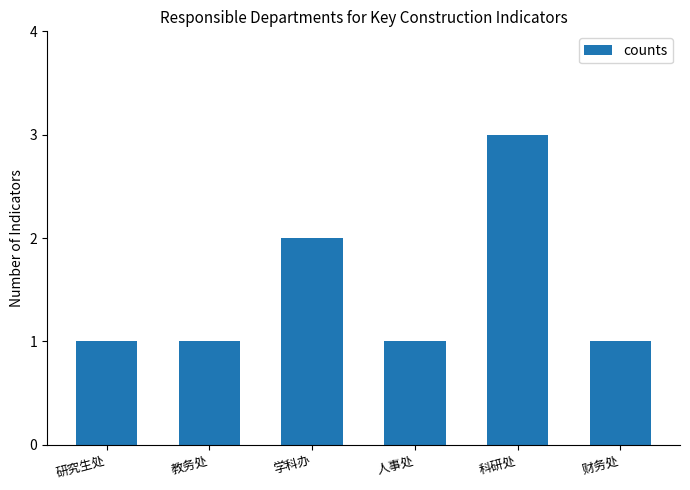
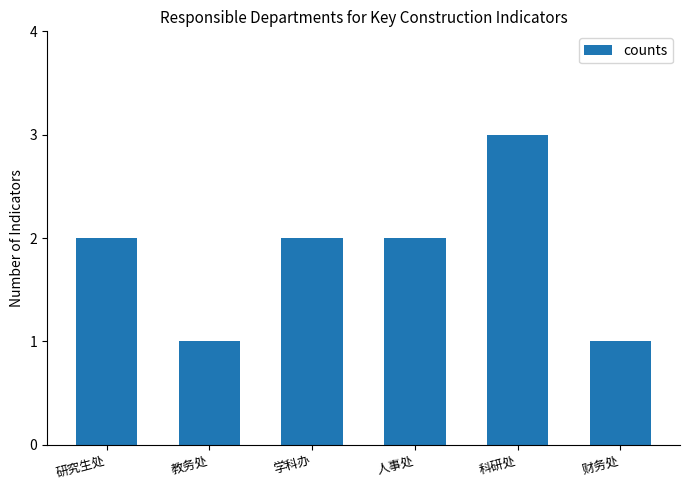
研究生处: 1 -> 2
人事处: 1 -> 2
